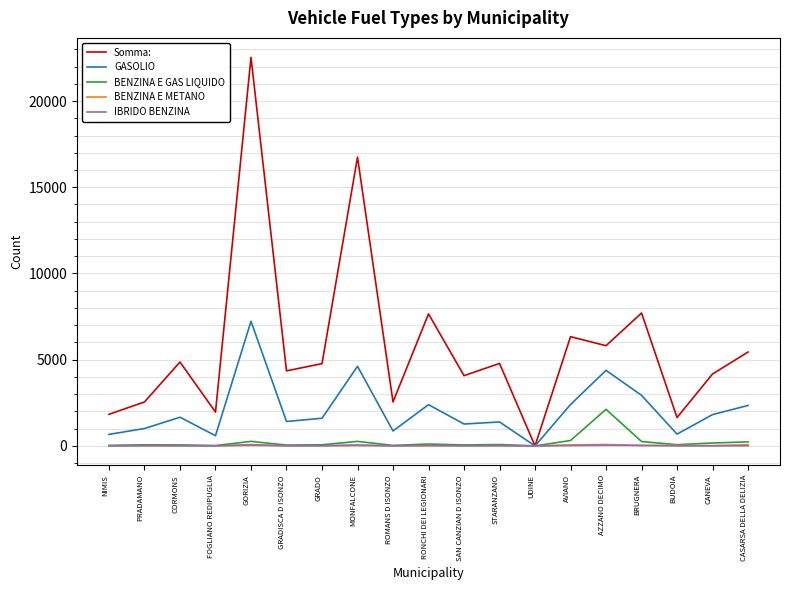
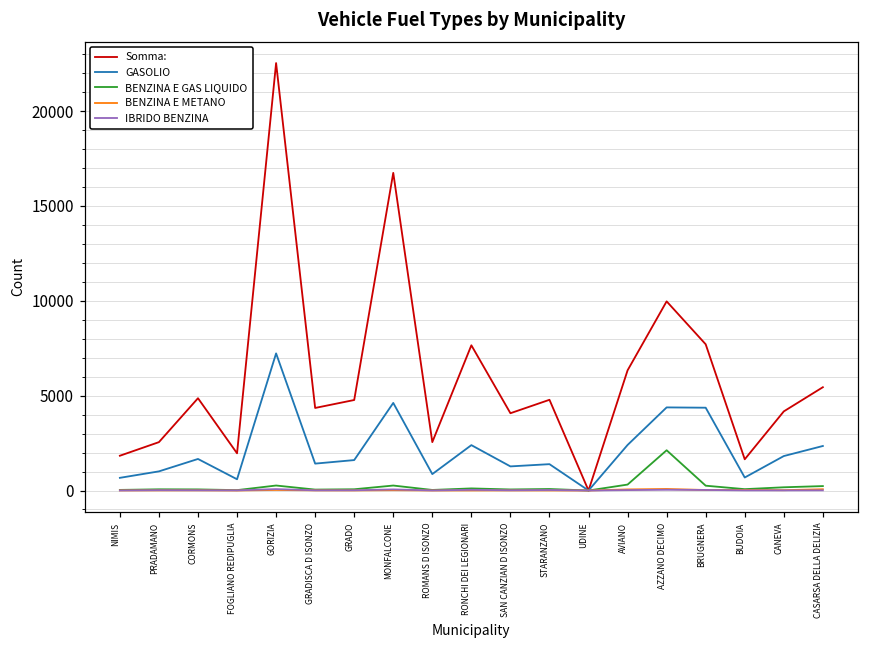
Somma:, AZZANO DECIMO: 5800 -> 10000
GASOLIO, BRUGNERA: 2900 -> 4400
